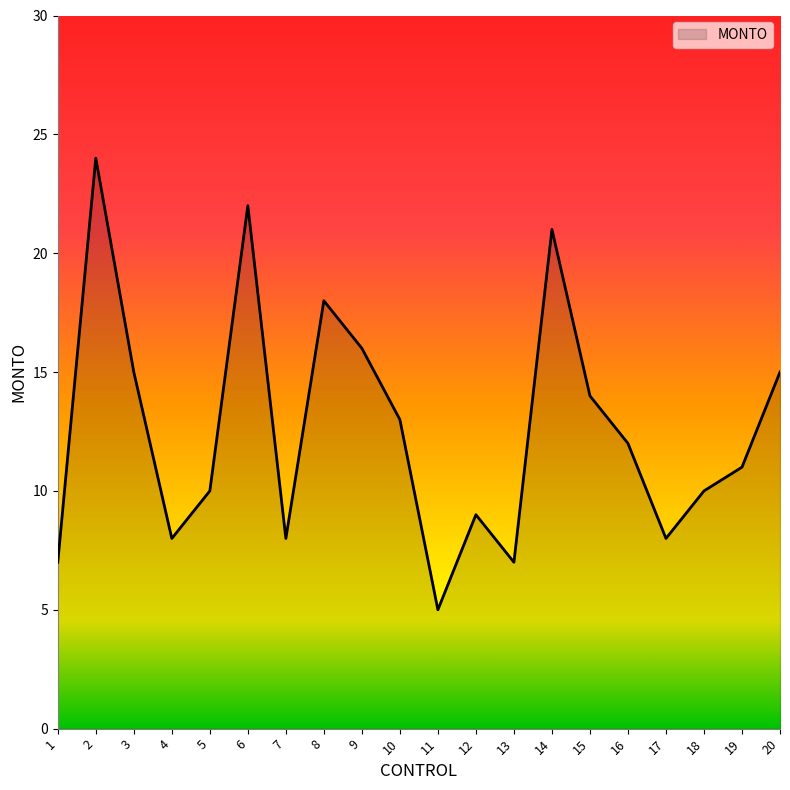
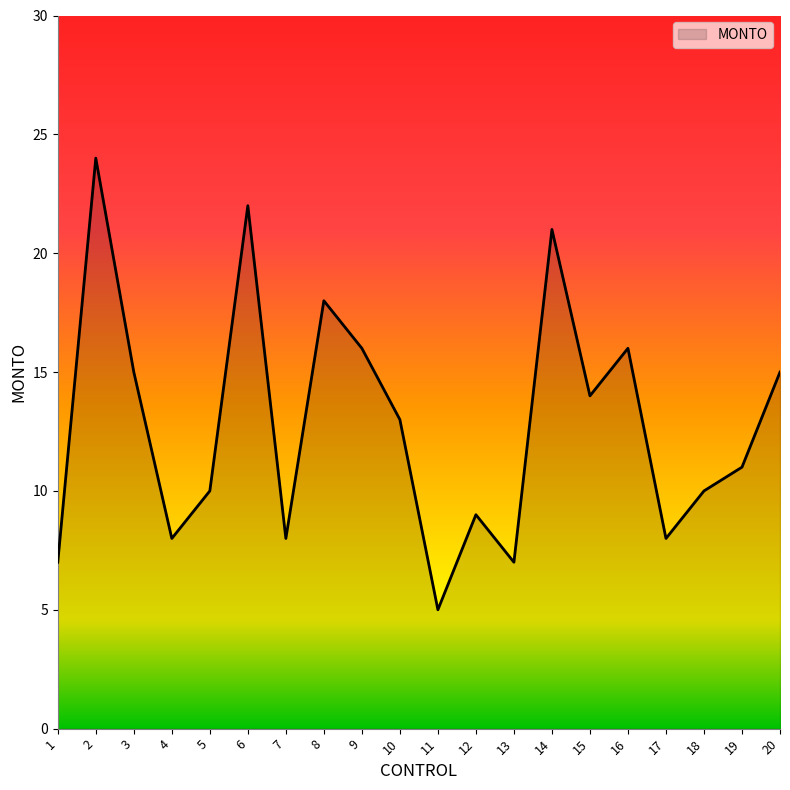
16: 12 -> 16
